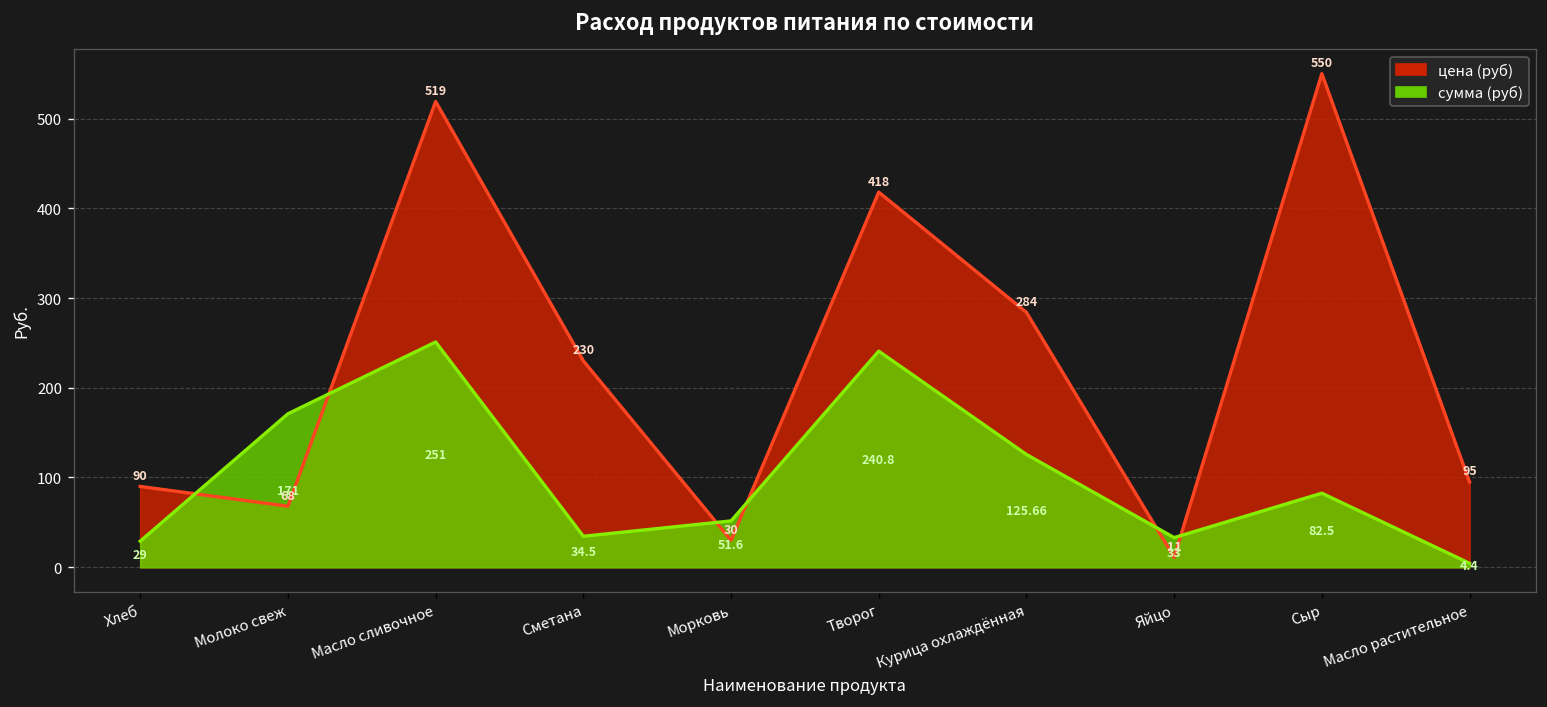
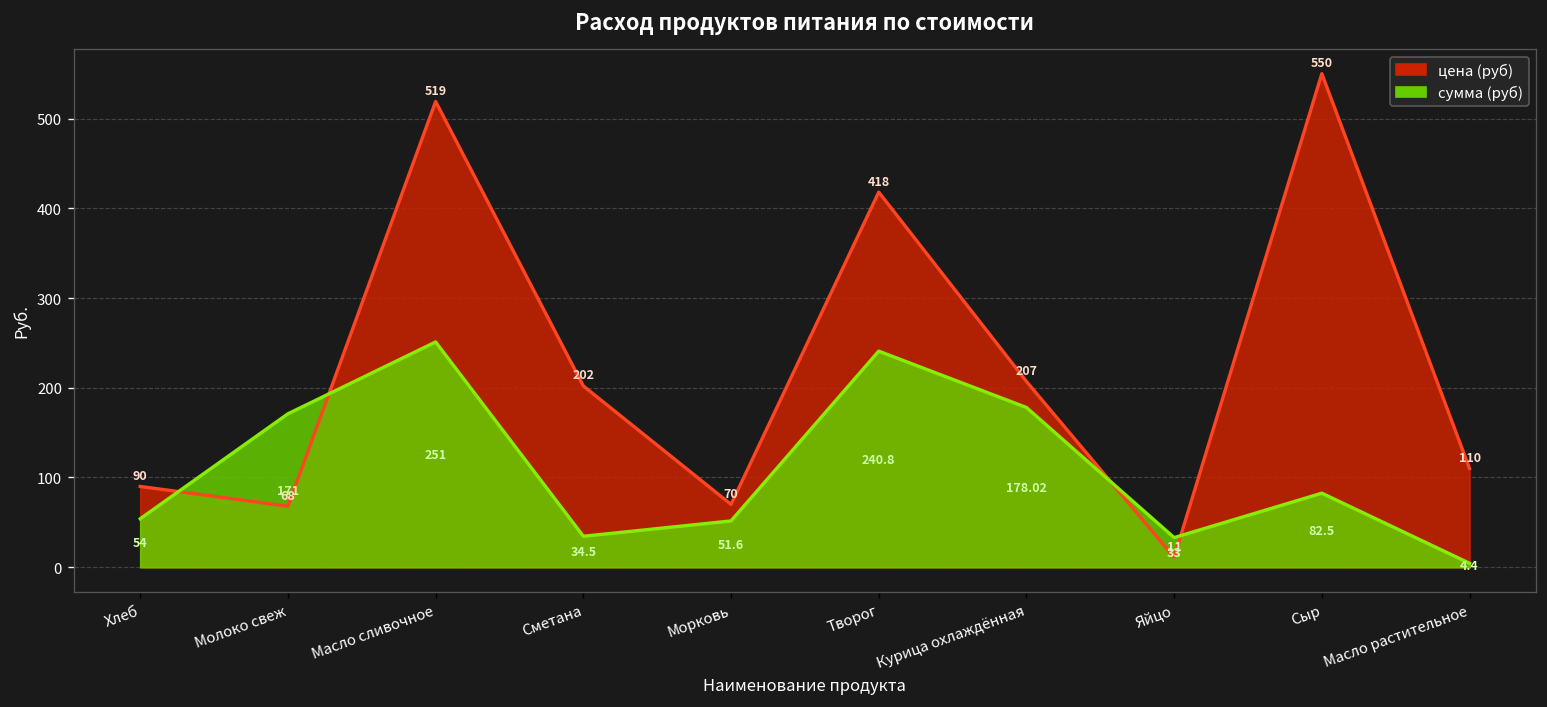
сумма (руб), Хлеб: 29 -> 54
цена (руб), Сметана: 230 -> 202
цена (руб), Морковь: 30 -> 70
цена (руб), Курица охлаждённая: 284 -> 207
сумма (руб), Курица охлаждённая: 125.66 -> 178.02
цена (руб), Масло растительное: 95 -> 110
